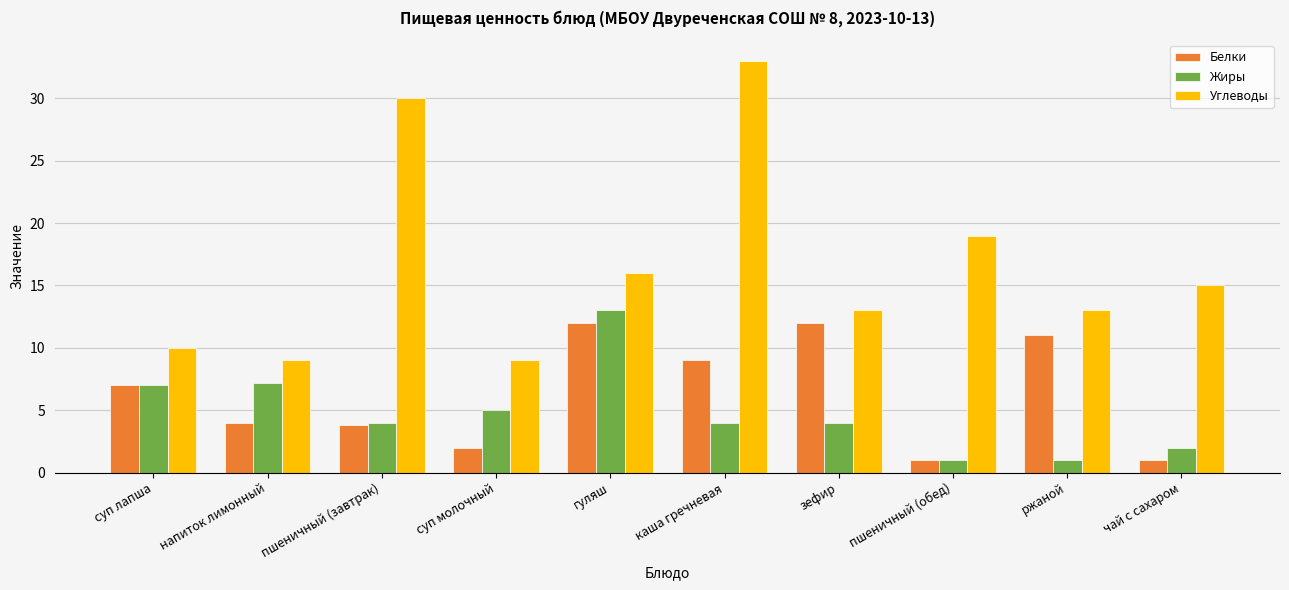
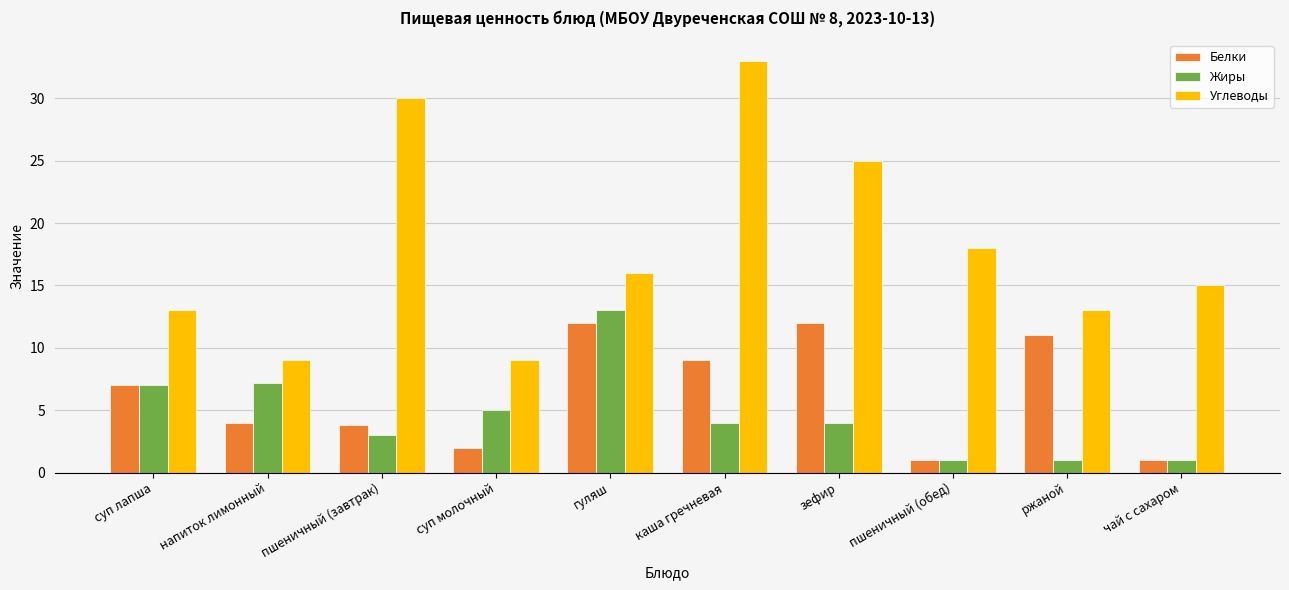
Углеводы, суп лапша: 10 -> 13
Жиры, пшеничный (завтрак): 4 -> 3
Углеводы, зефир: 13 -> 25
Углеводы, пшеничный (обед): 19 -> 18
Жиры, чай с сахаром: 2 -> 1
